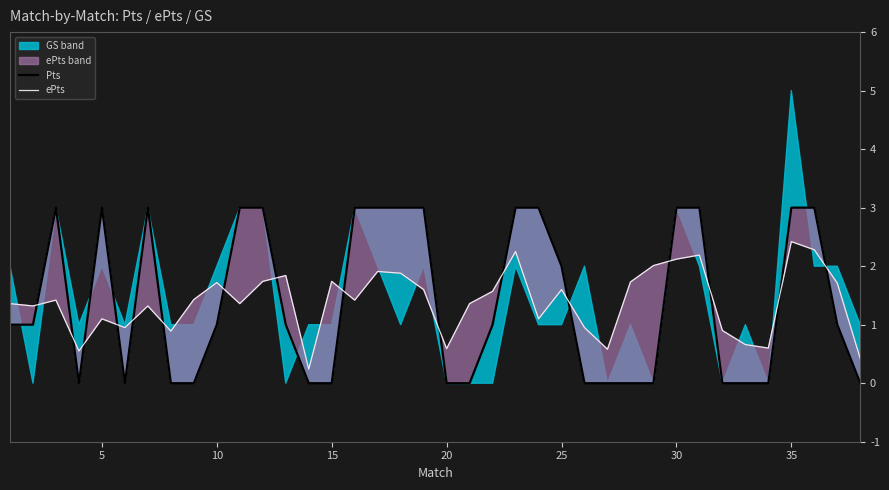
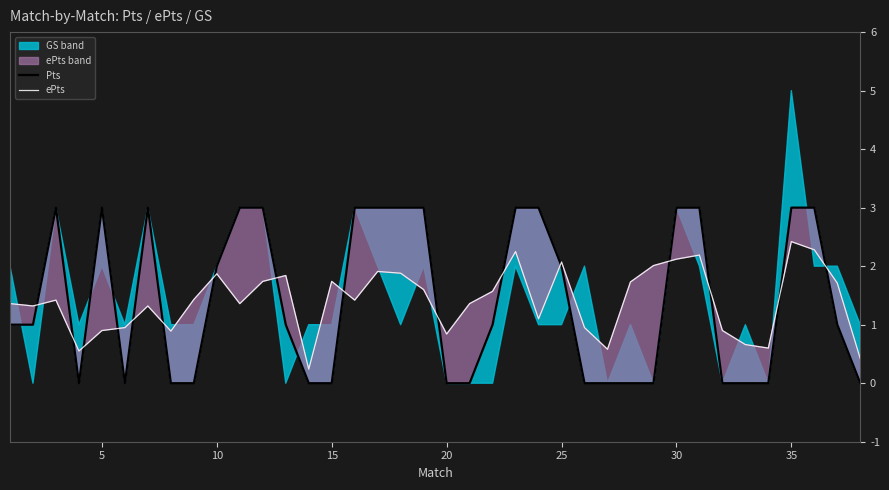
ePts, 5: 1.1 -> 0.9
Pts, 10: 1 -> 2
ePts, 10: 1.7 -> 1.9
ePts, 20: 0.6 -> 0.8
ePts, 25: 1.6 -> 2.1
